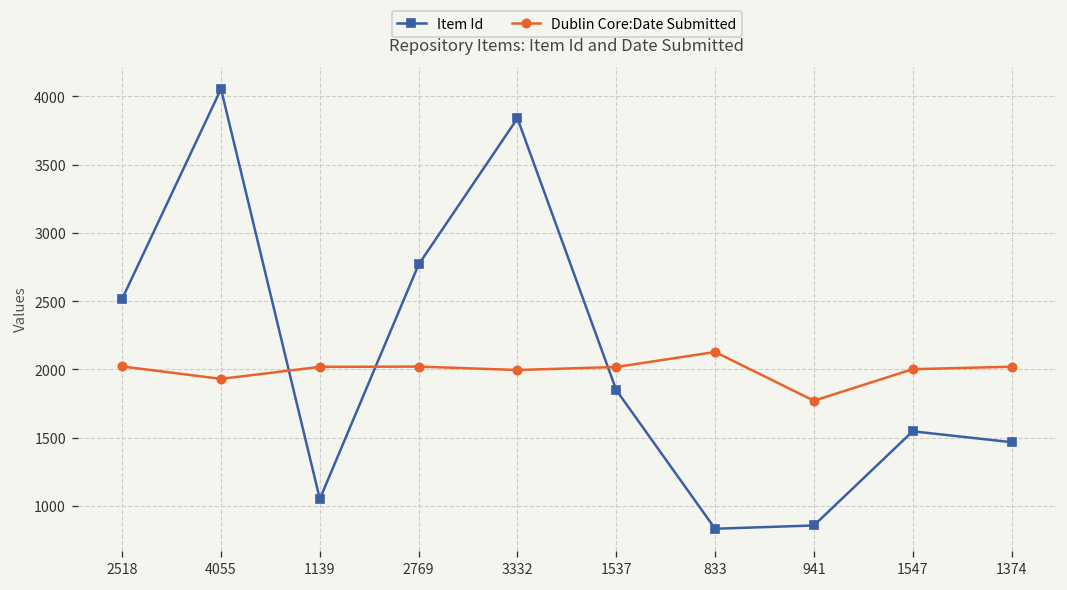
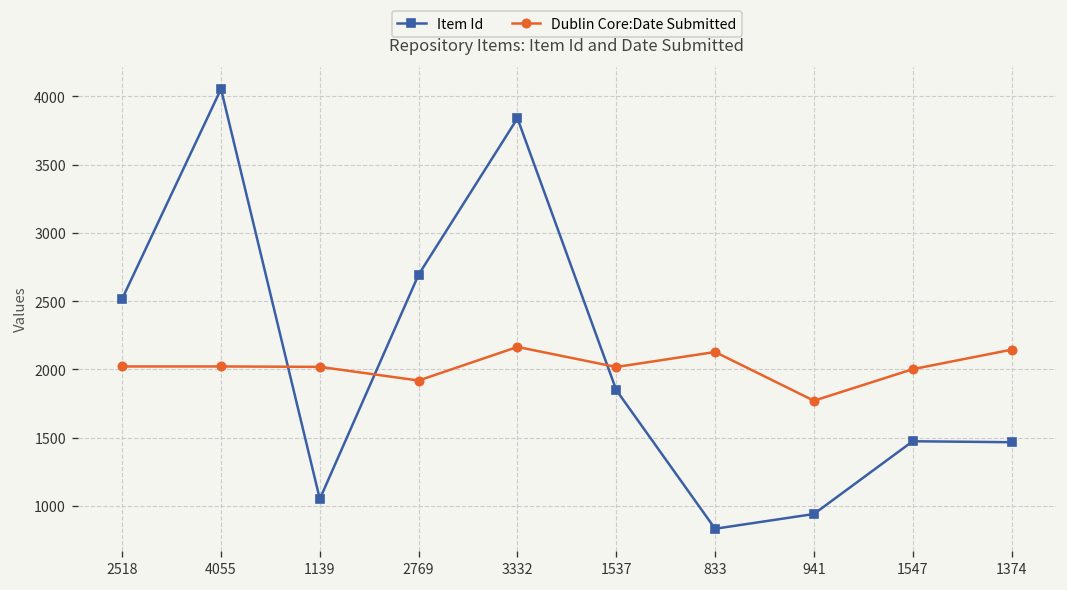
Dublin Core:Date Submitted, 4055: 1930 -> 2020
Item Id, 2769: 2770 -> 2700
Dublin Core:Date Submitted, 2769: 2020 -> 1920
Dublin Core:Date Submitted, 3332: 2000 -> 2170
Item Id, 941: 860 -> 940
Item Id, 1547: 1550 -> 1470
Dublin Core:Date Submitted, 1374: 2020 -> 2150
